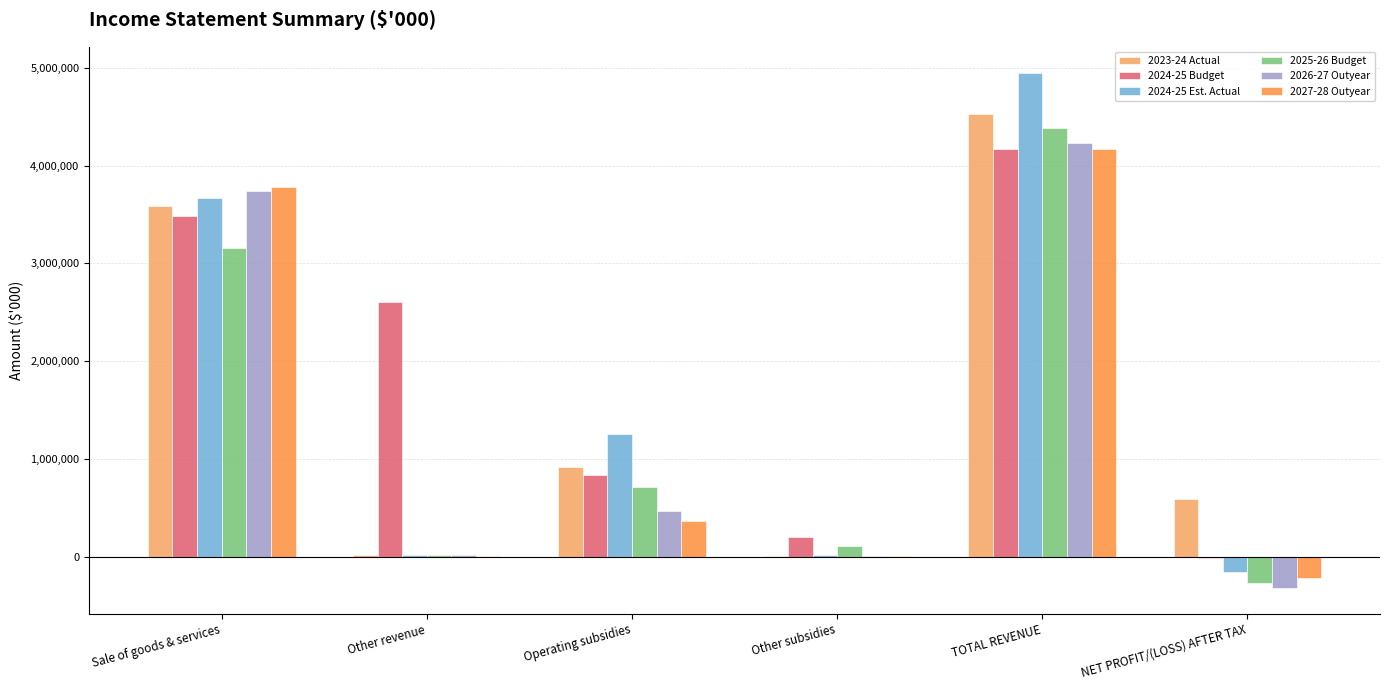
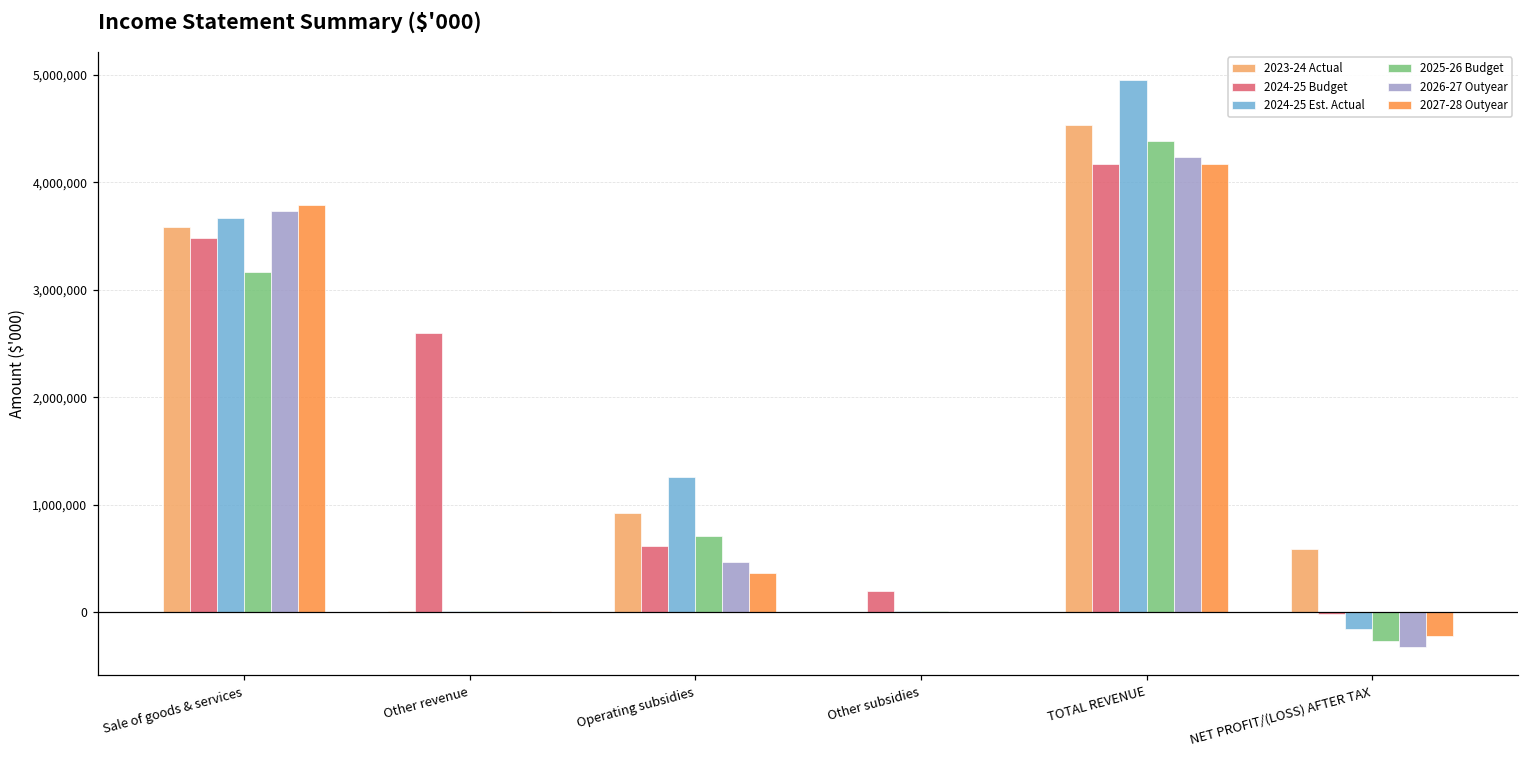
2024-25 Budget, Operating subsidies: 800,000 -> 600,000
2025-26 Budget, Other subsidies: 100,000 -> 0
